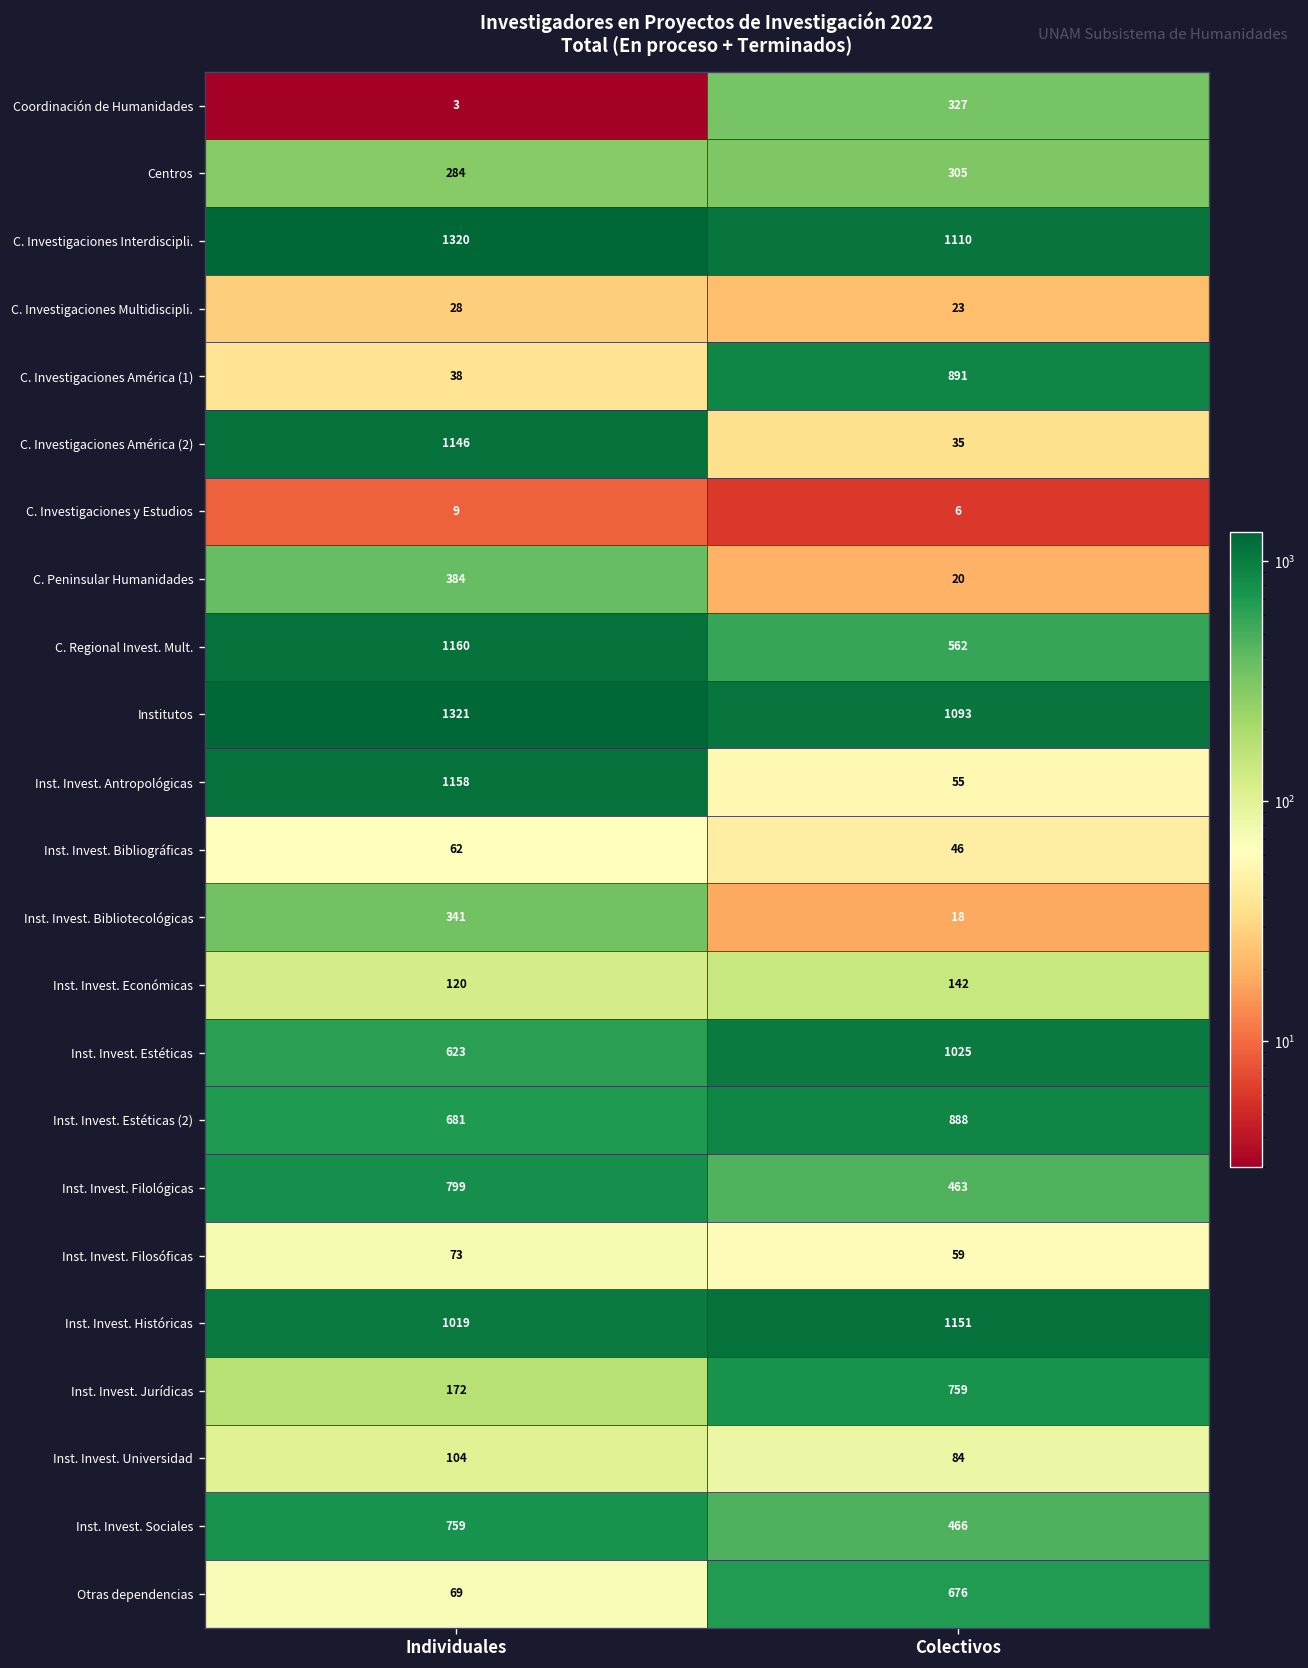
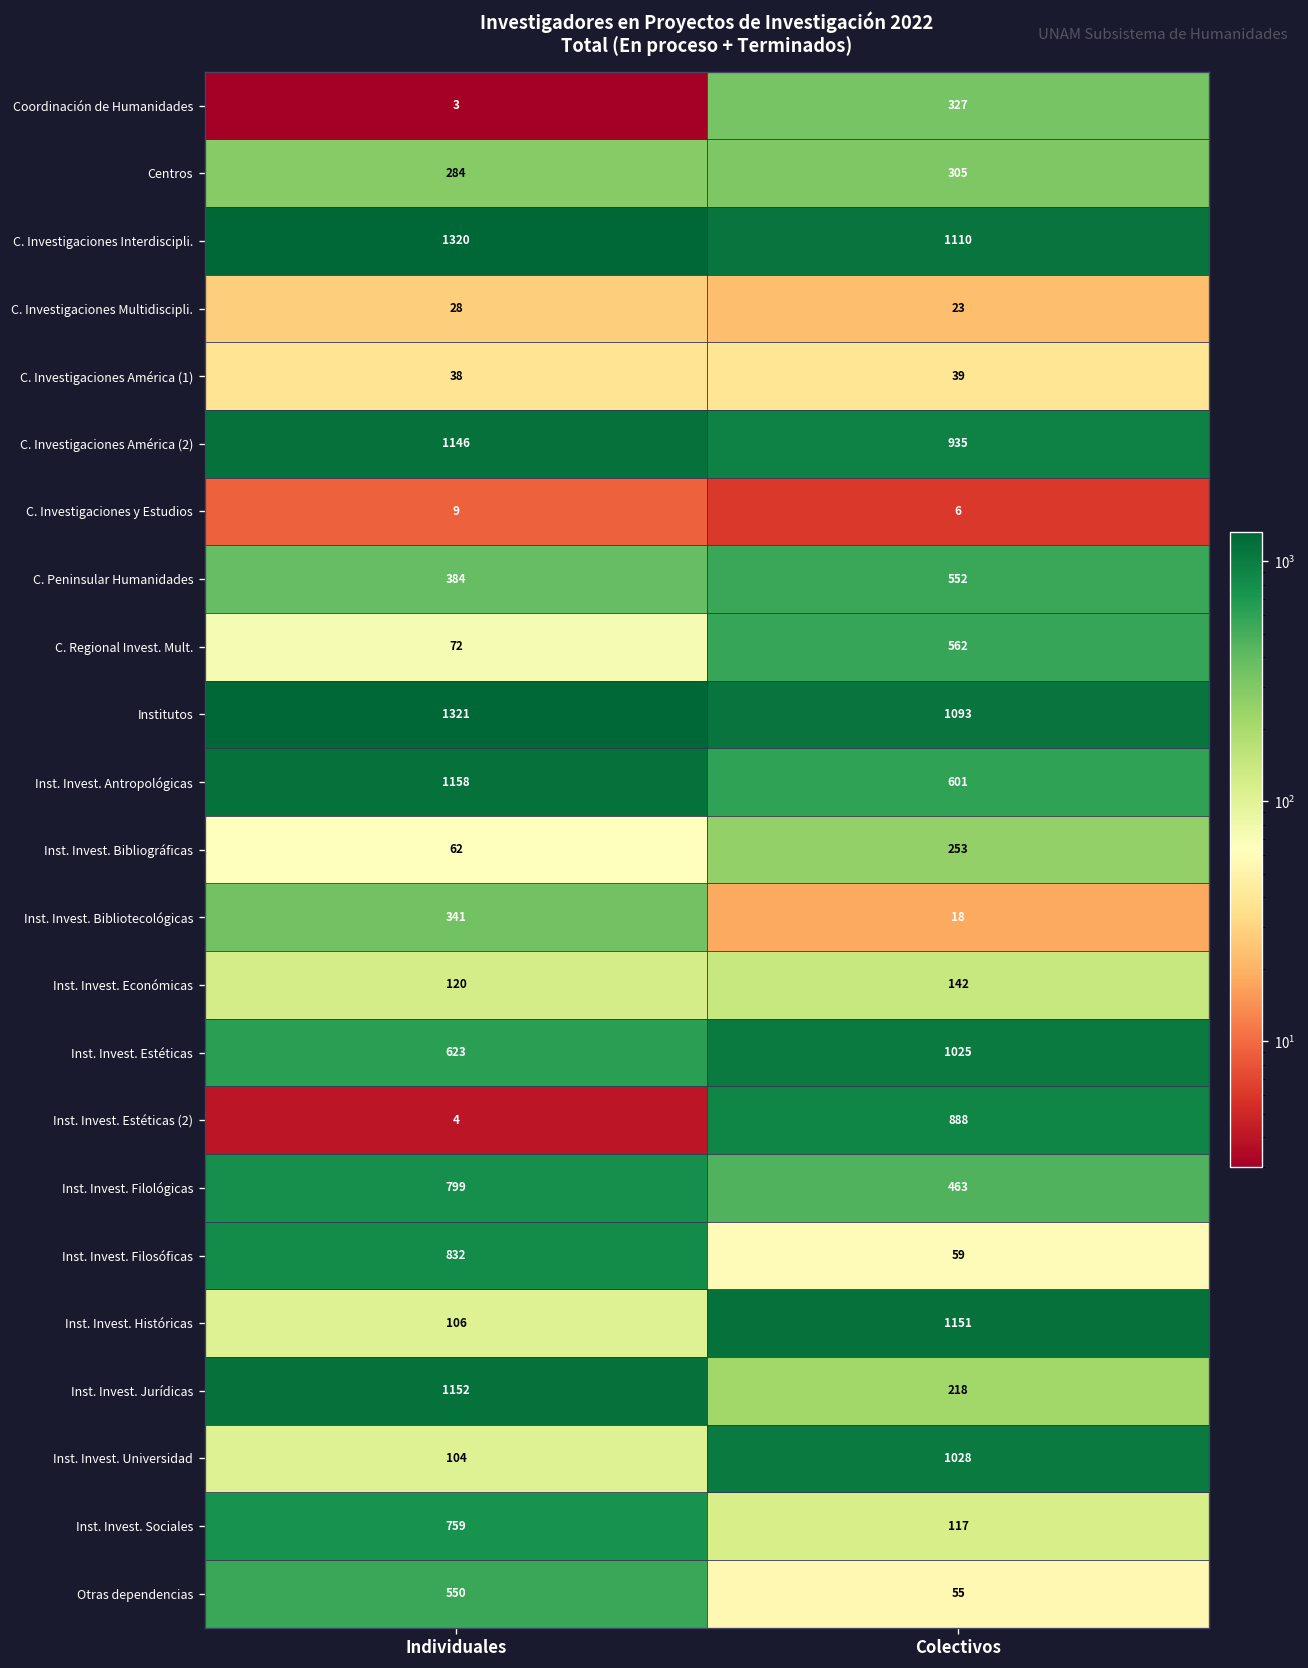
C. Investigaciones América (1), Colectivos: 891 -> 39
C. Investigaciones América (2), Colectivos: 35 -> 935
C. Peninsular Humanidades, Colectivos: 20 -> 552
C. Regional Invest. Mult., Individuales: 1160 -> 72
Inst. Invest. Antropológicas, Colectivos: 55 -> 601
Inst. Invest. Bibliográficas, Colectivos: 46 -> 253
Inst. Invest. Estéticas (2), Individuales: 681 -> 4
Inst. Invest. Filosóficas, Individuales: 73 -> 832
Inst. Invest. Históricas, Individuales: 1019 -> 106
Inst. Invest. Jurídicas, Individuales: 172 -> 1152
Inst. Invest. Jurídicas, Colectivos: 759 -> 218
Inst. Invest. Universidad, Colectivos: 84 -> 1028
Inst. Invest. Sociales, Colectivos: 466 -> 117
Otras dependencias, Individuales: 69 -> 550
Otras dependencias, Colectivos: 676 -> 55
